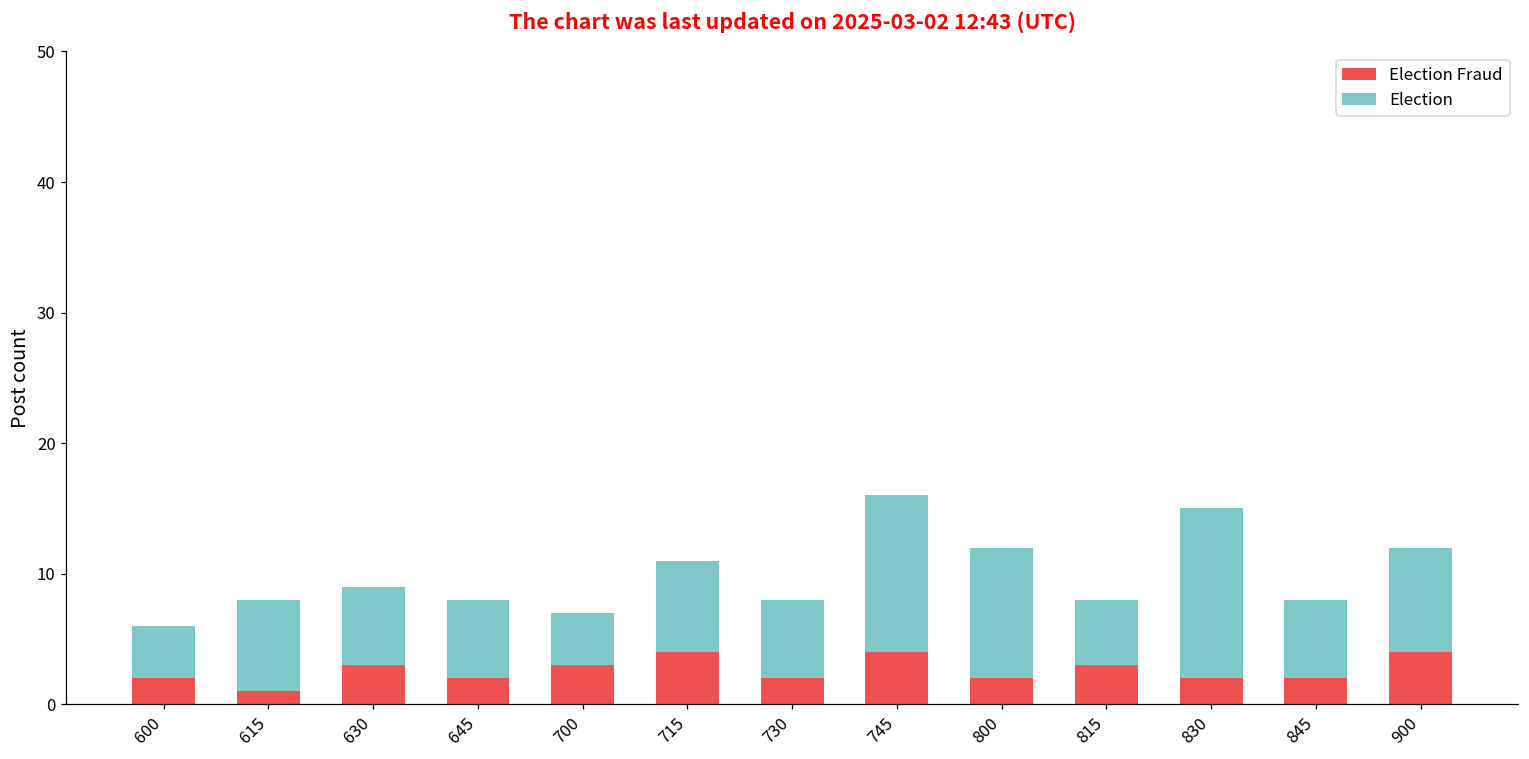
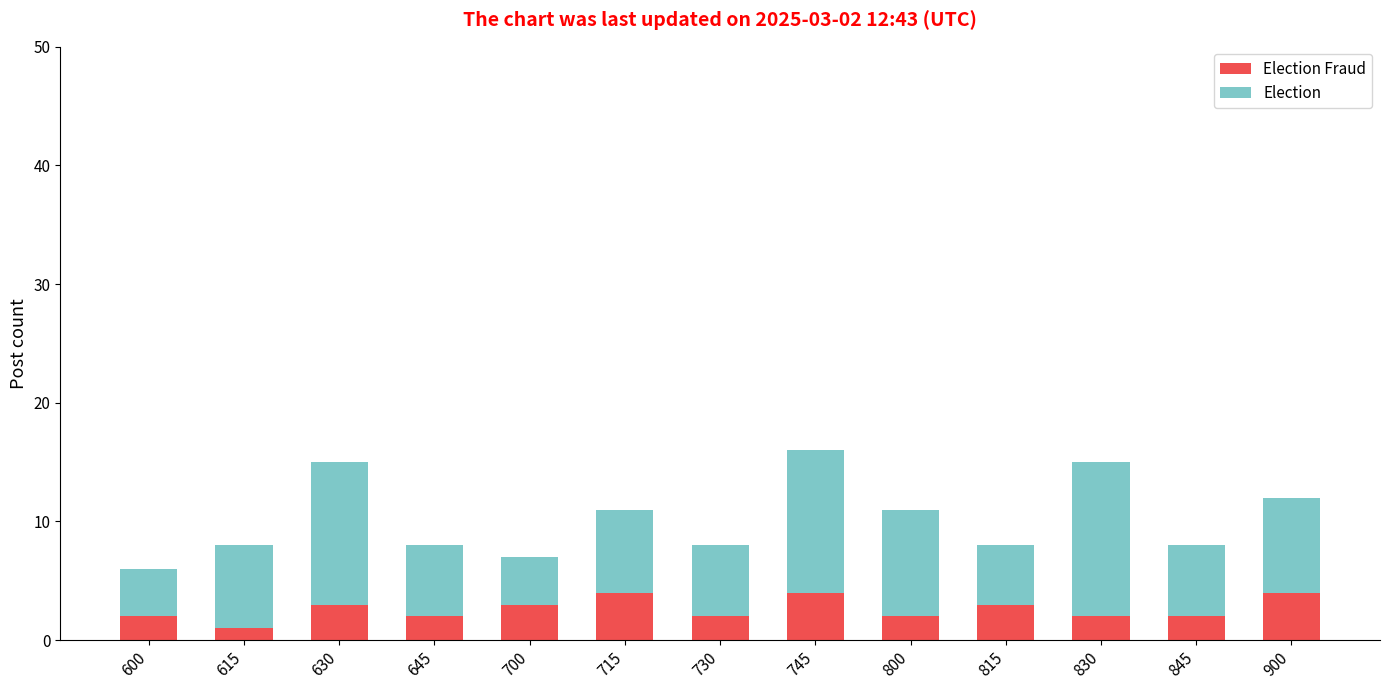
Election, 630: 6 -> 12
Election, 800: 10 -> 9
